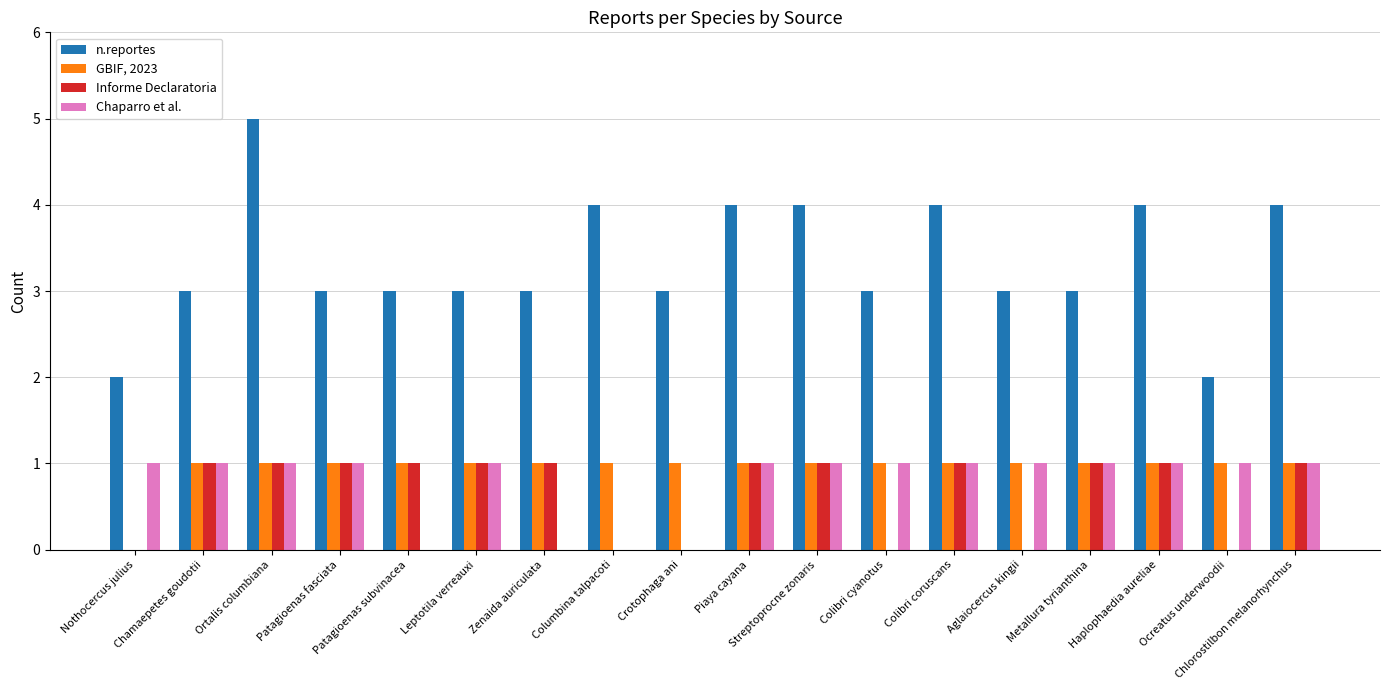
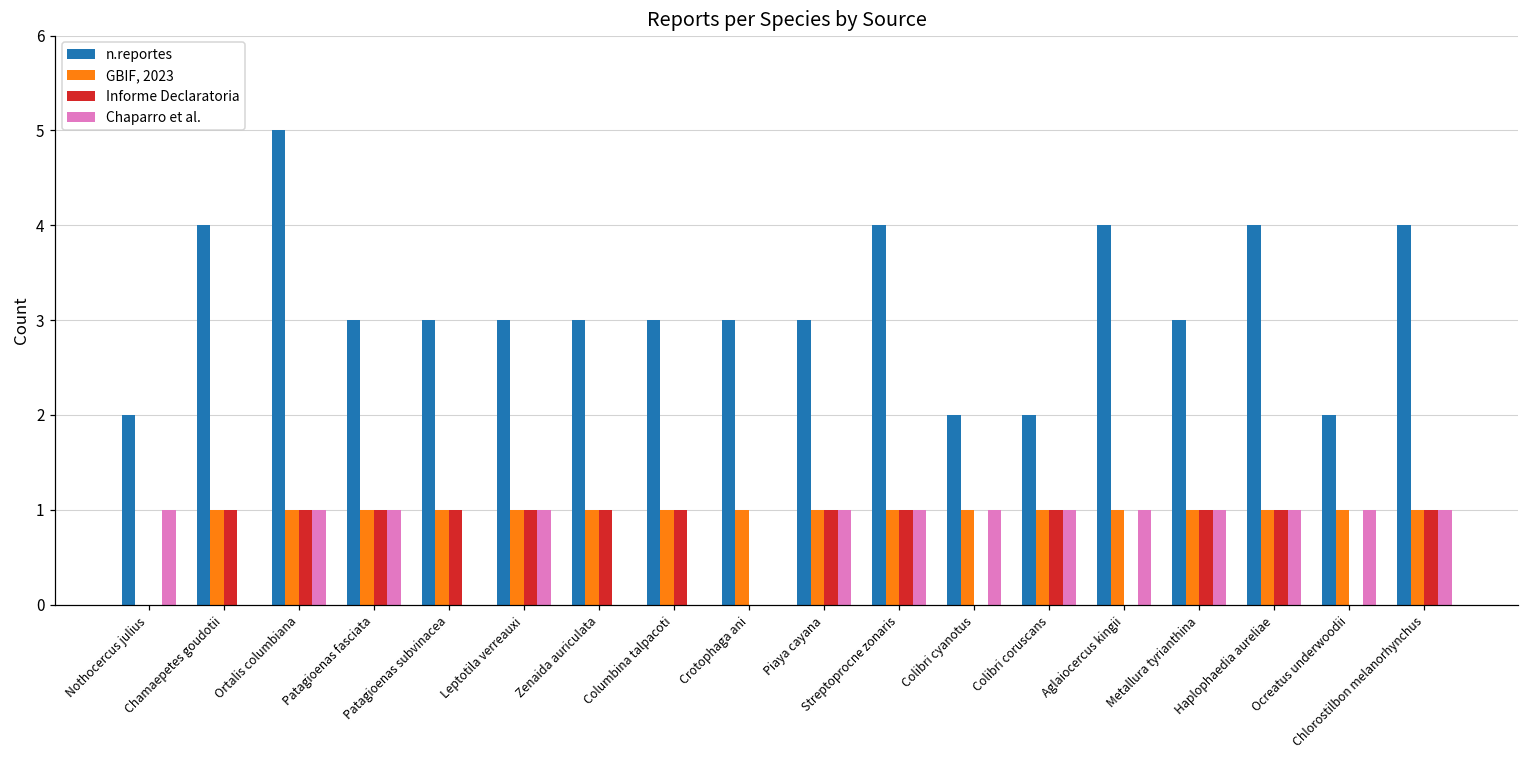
n.reportes, Chamaepetes goudotii: 3 -> 4
Chaparro et al., Chamaepetes goudotii: 1 -> 0
n.reportes, Columbina talpacoti: 4 -> 3
Informe Declaratoria, Columbina talpacoti: 0 -> 1
n.reportes, Piaya cayana: 4 -> 3
n.reportes, Colibri cyanotus: 3 -> 2
n.reportes, Colibri coruscans: 4 -> 2
n.reportes, Aglaiocercus kingii: 3 -> 4
